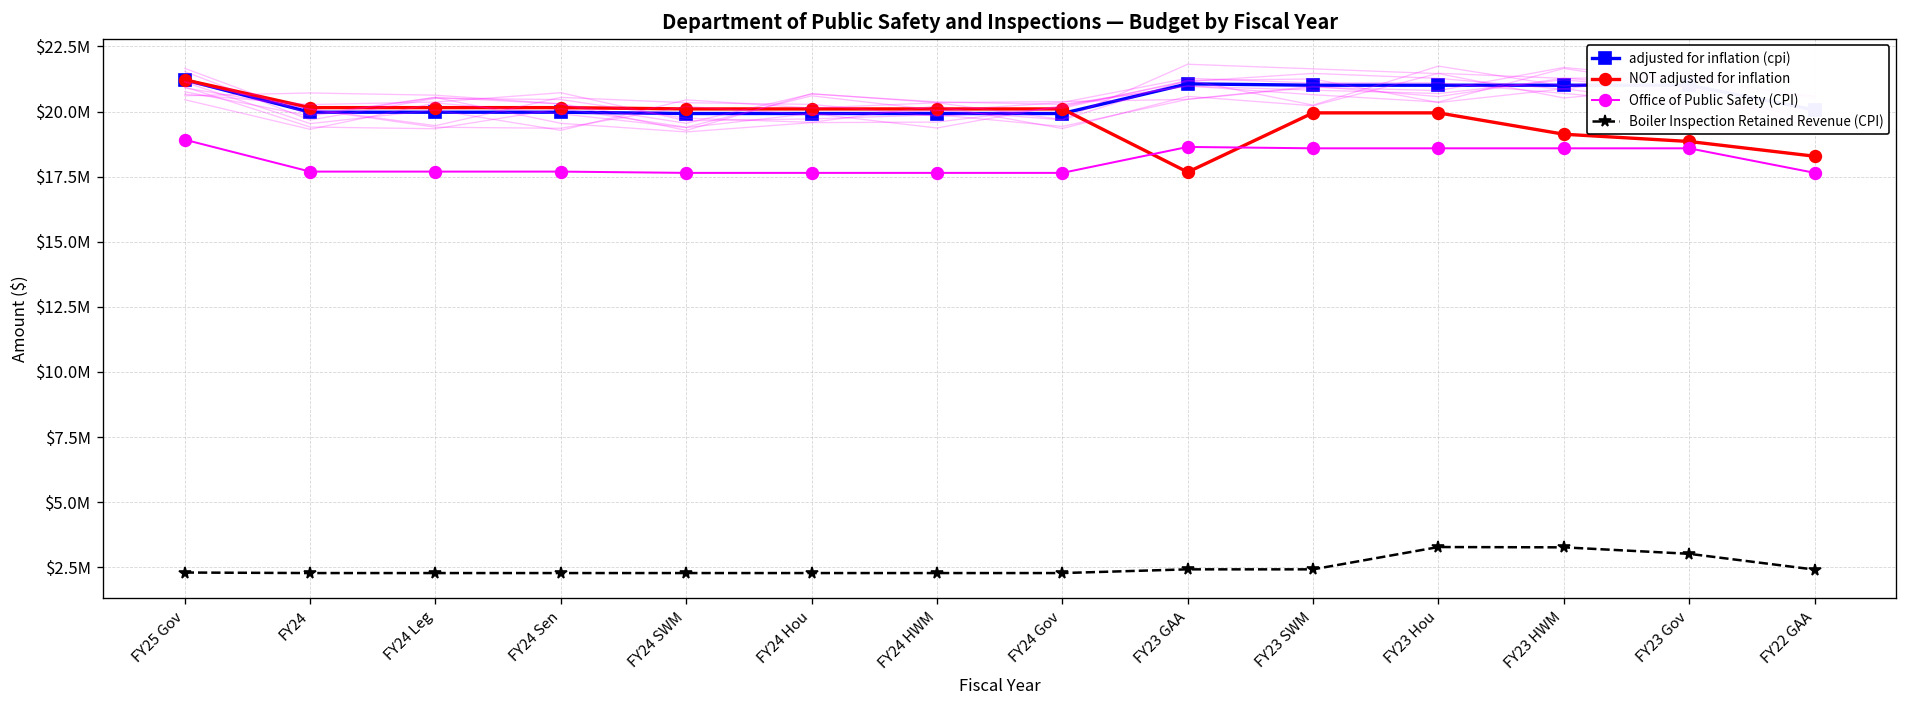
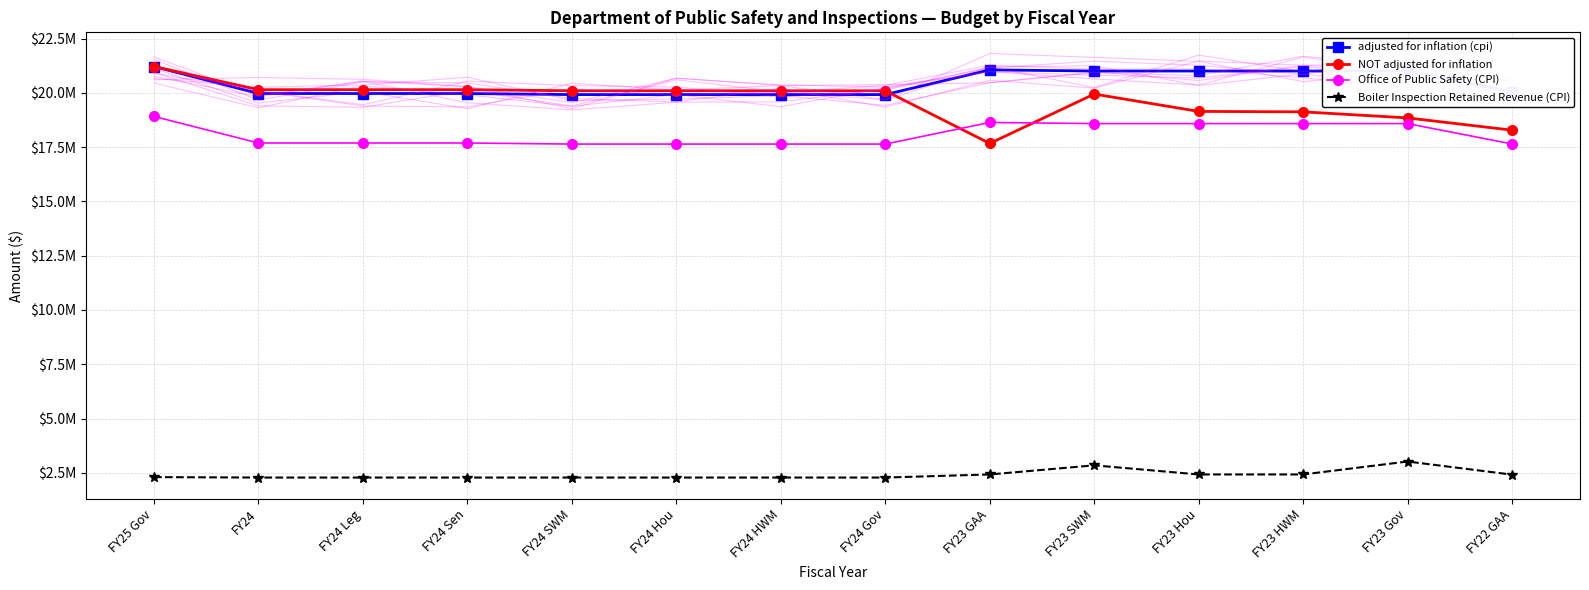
Boiler Inspection Retained Revenue (CPI), FY23 SWM: $2400000 -> $2800000
NOT adjusted for inflation, FY23 Hou: $19900000 -> $19100000
Boiler Inspection Retained Revenue (CPI), FY23 Hou: $3300000 -> $2400000
Boiler Inspection Retained Revenue (CPI), FY23 HWM: $3300000 -> $2400000
